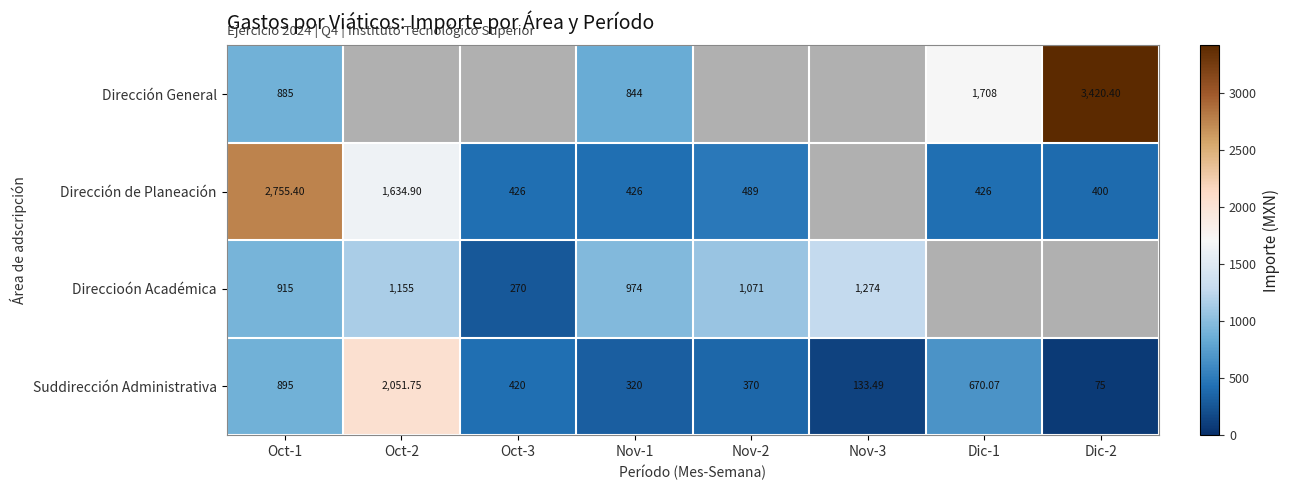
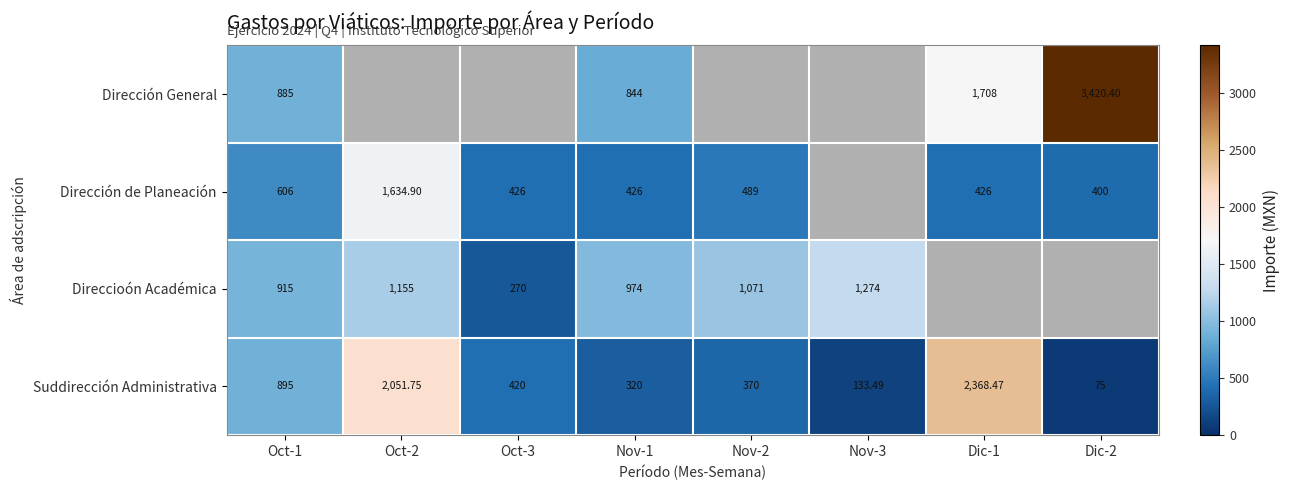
Dirección de Planeación, Oct-1: 2,755.40 -> 606
Suddirección Administrativa, Dic-1: 670.07 -> 2,368.47
